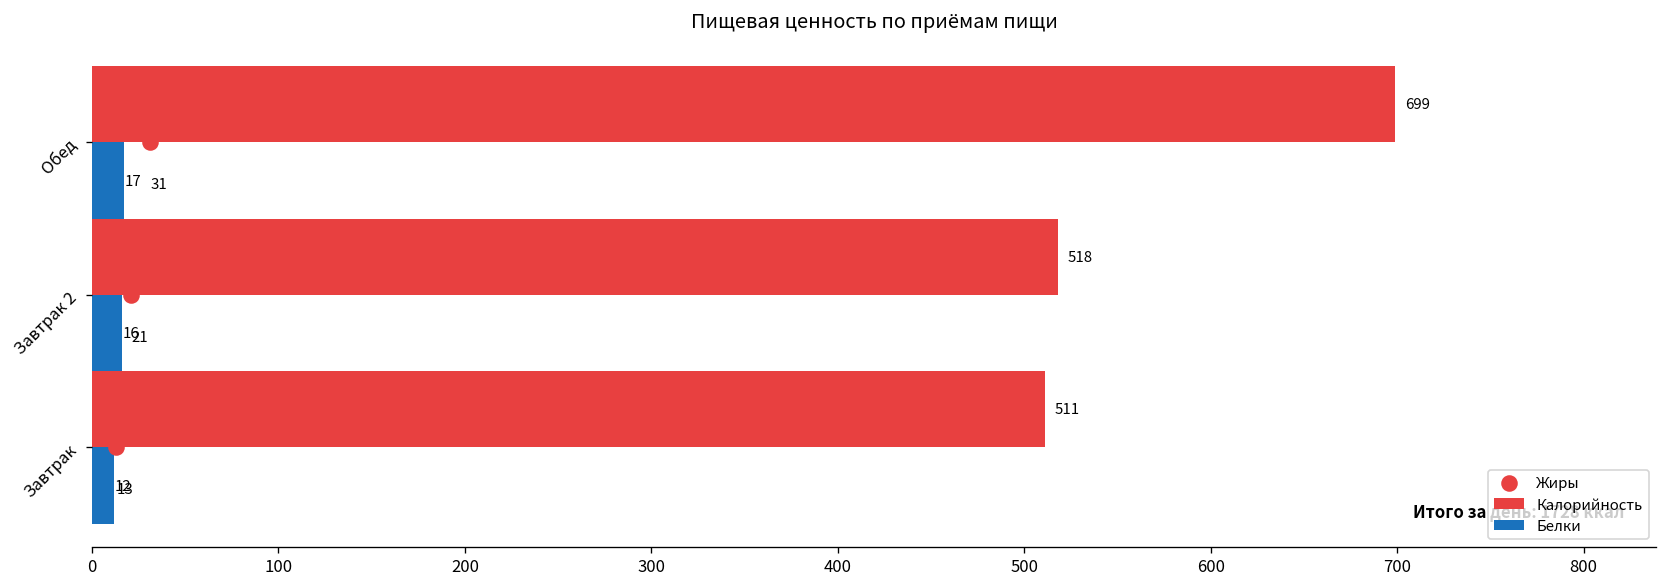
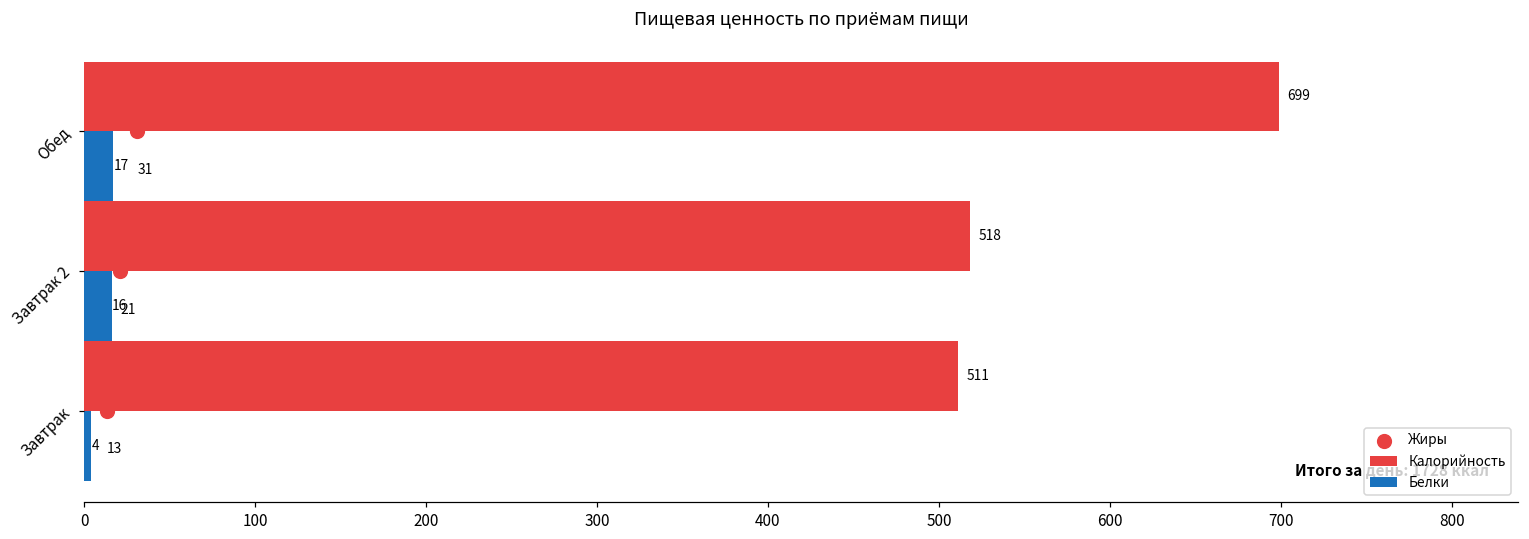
Белки, Завтрак: 12 -> 4
